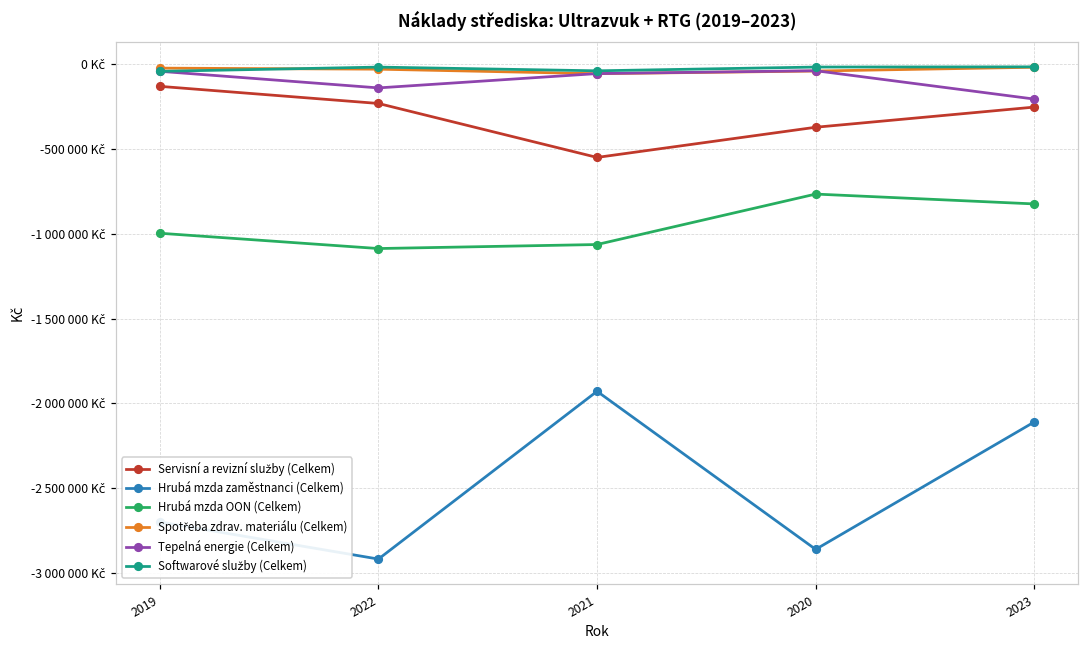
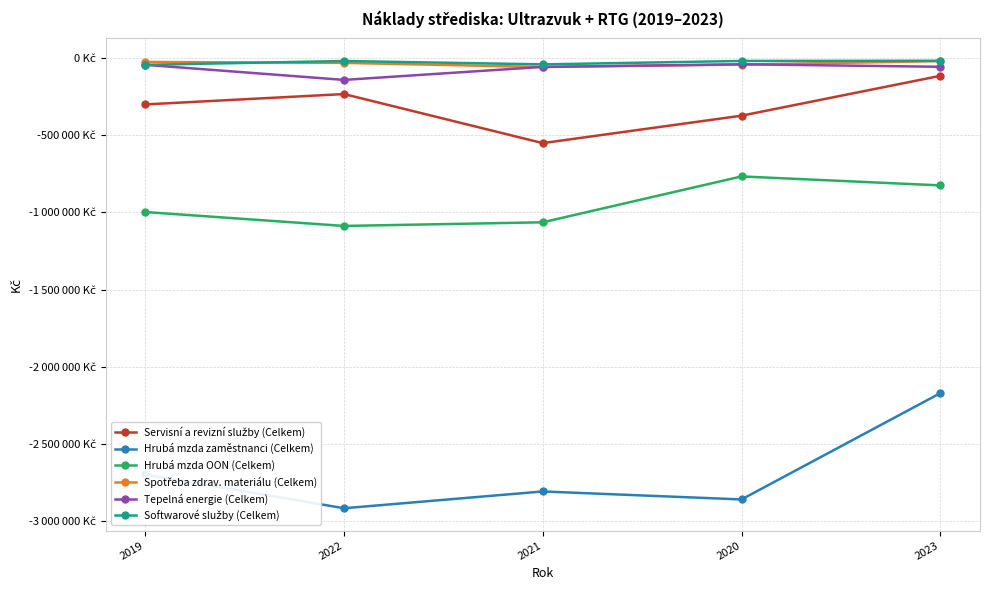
Servisní a revizní služby (Celkem), 2019: -130000 Kč -> -300000 Kč
Hrubá mzda zaměstnanci (Celkem), 2021: -1930000 Kč -> -2810000 Kč
Servisní a revizní služby (Celkem), 2023: -260000 Kč -> -120000 Kč
Hrubá mzda zaměstnanci (Celkem), 2023: -2110000 Kč -> -2170000 Kč
Tepelná energie (Celkem), 2023: -210000 Kč -> -60000 Kč
